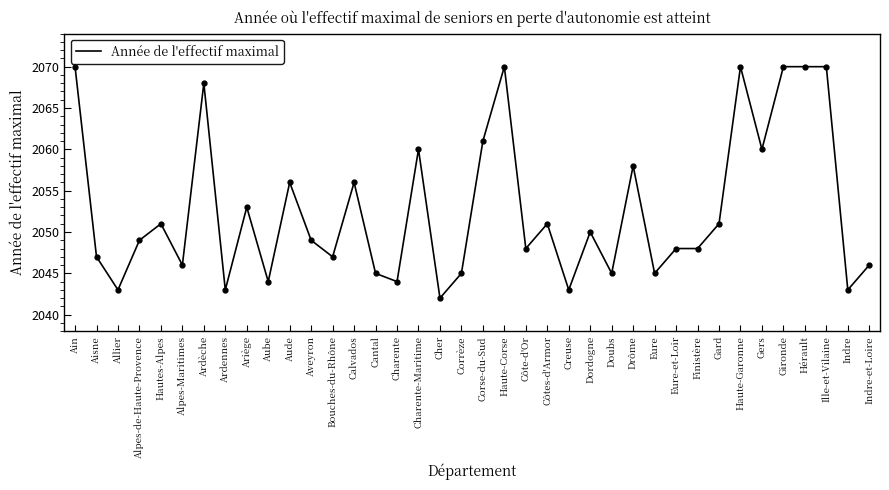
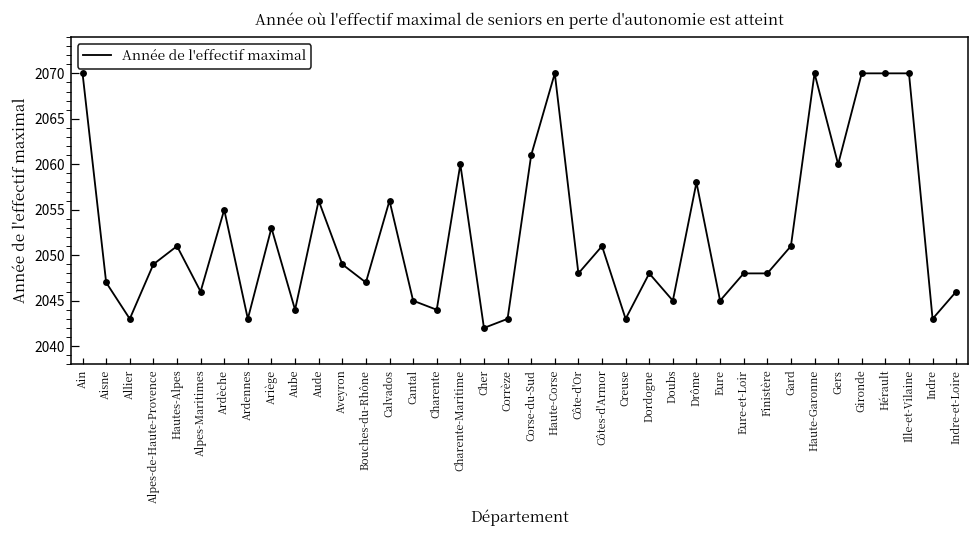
Ardèche: 2068 -> 2055
Corrèze: 2045 -> 2043
Dordogne: 2050 -> 2048
